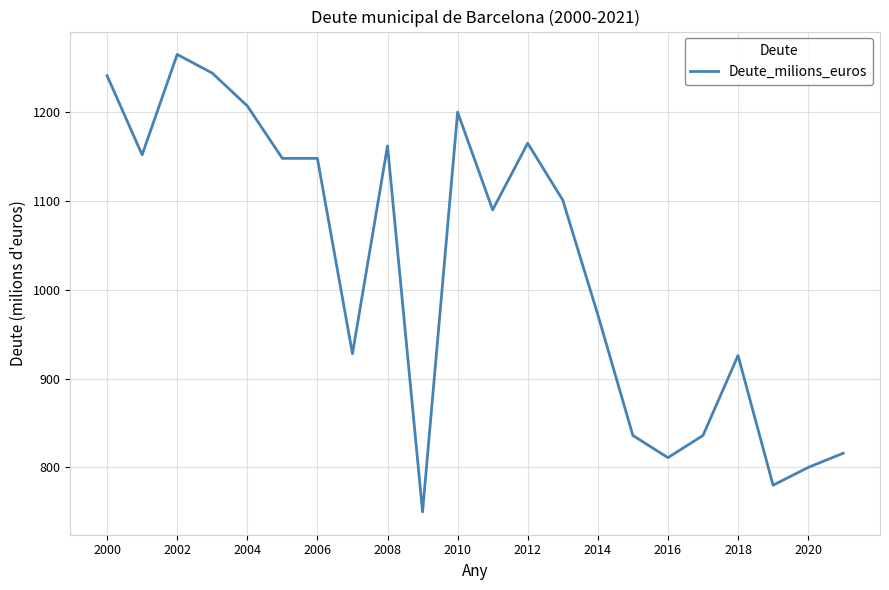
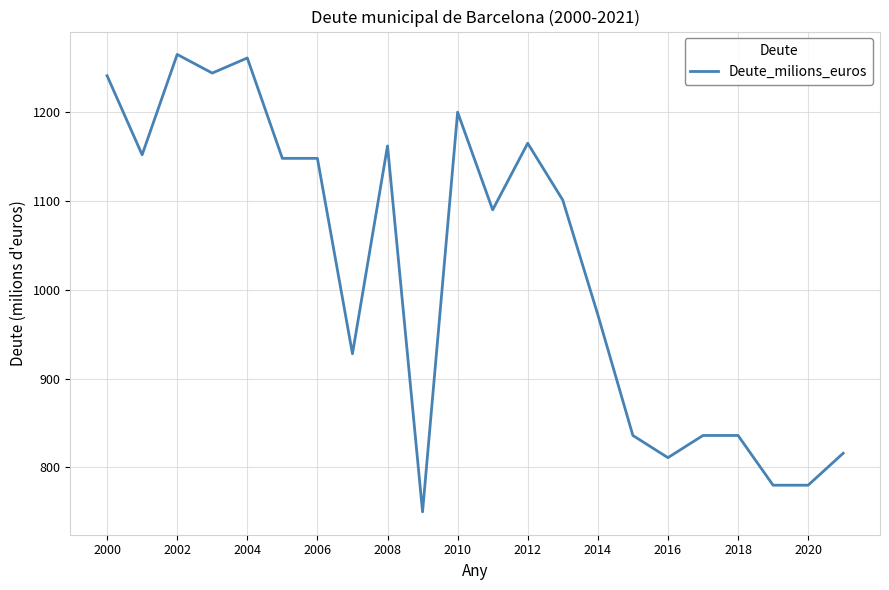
2004: 1210 -> 1260
2018: 930 -> 840
2020: 800 -> 780
